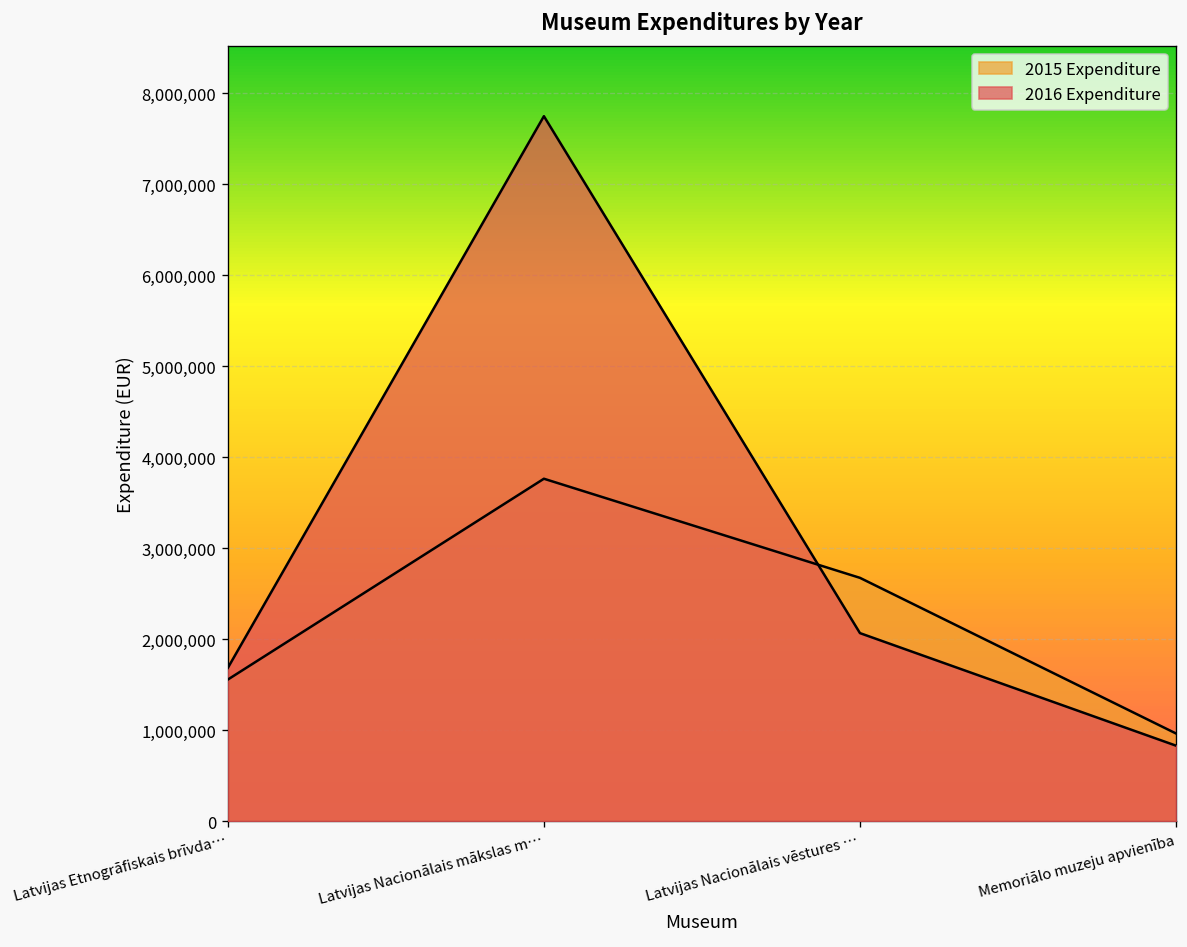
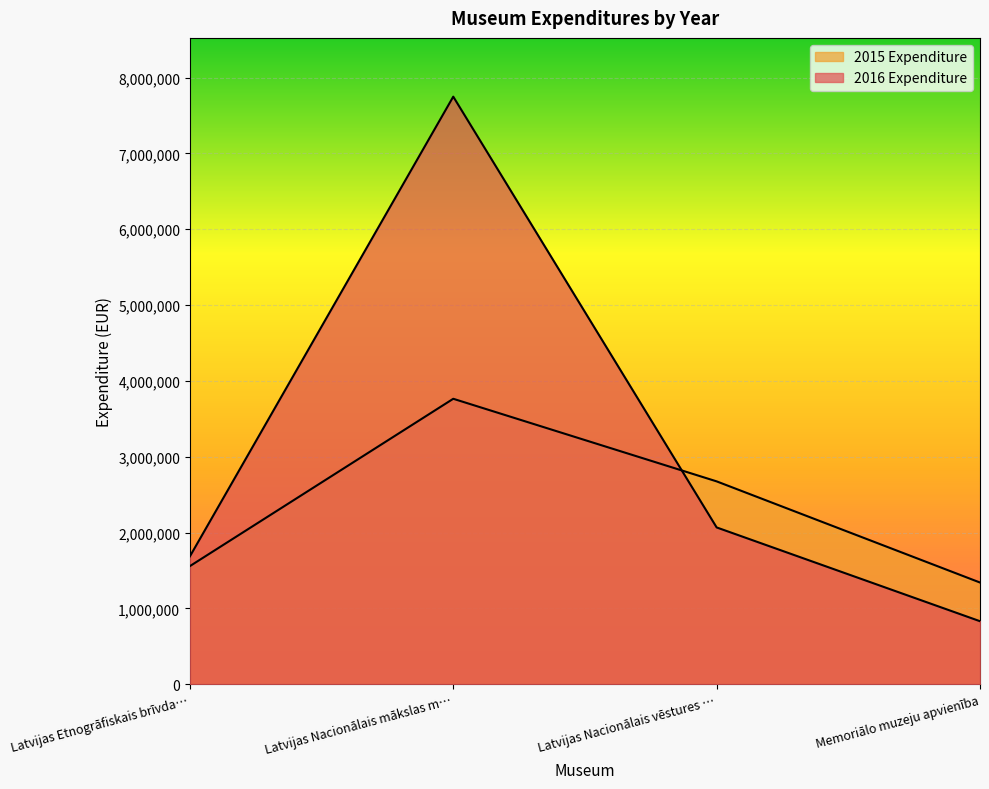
2015 Expenditure, Memoriālo muzeju apvienība: 1,000,000 -> 1,300,000
